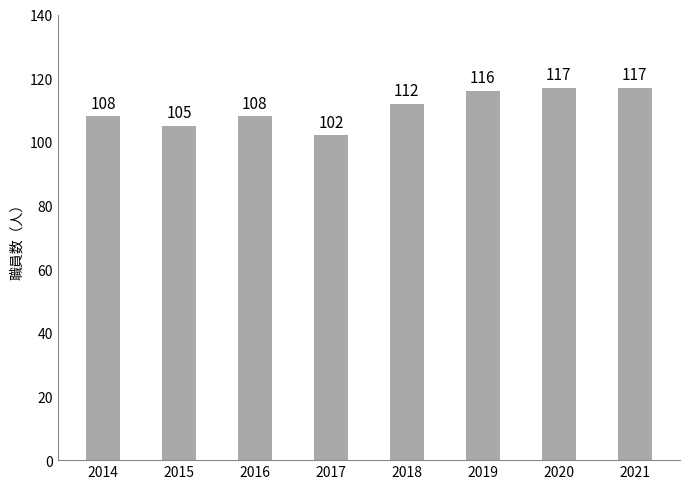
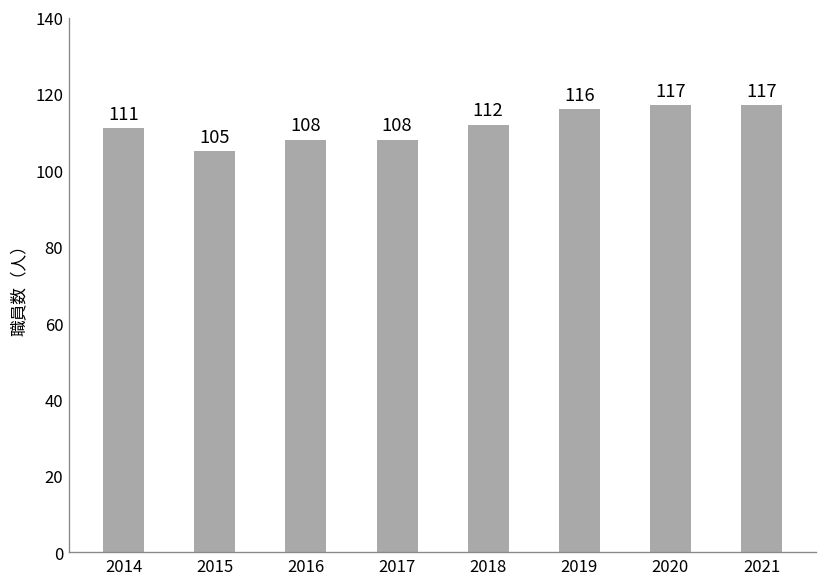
2014: 108 -> 111
2017: 102 -> 108
